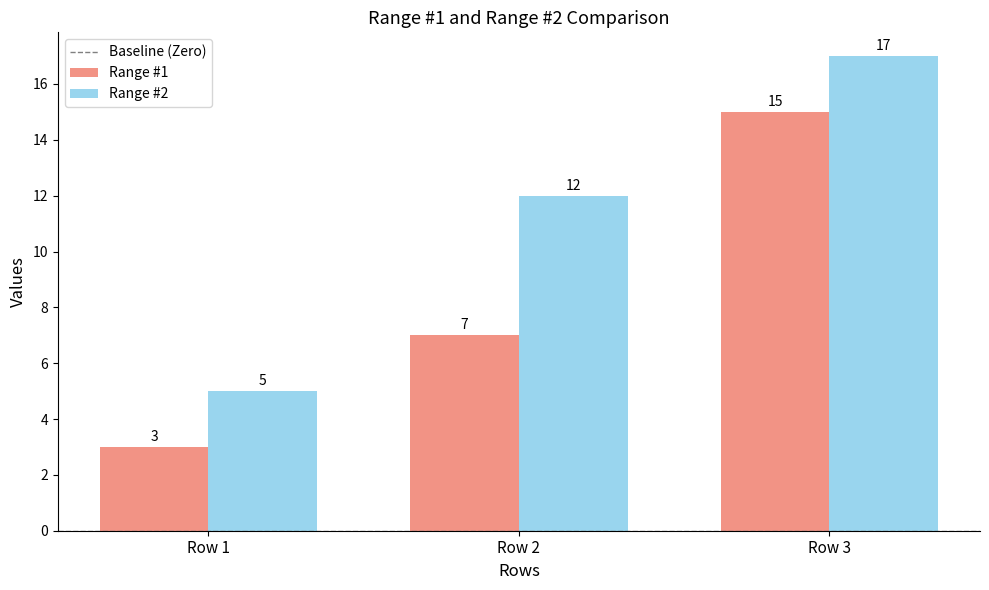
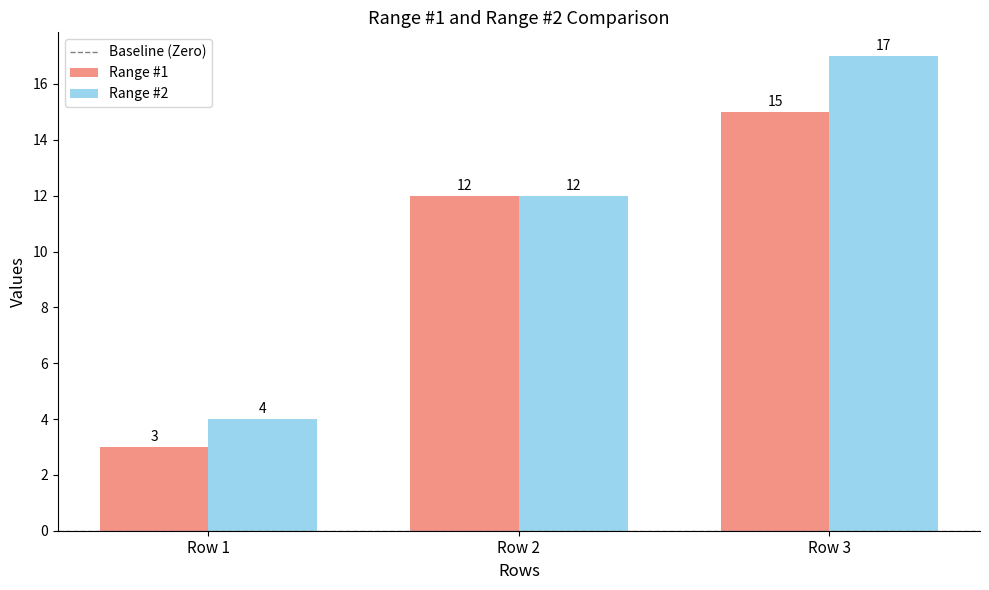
Range #2, Row 1: 5 -> 4
Range #1, Row 2: 7 -> 12
